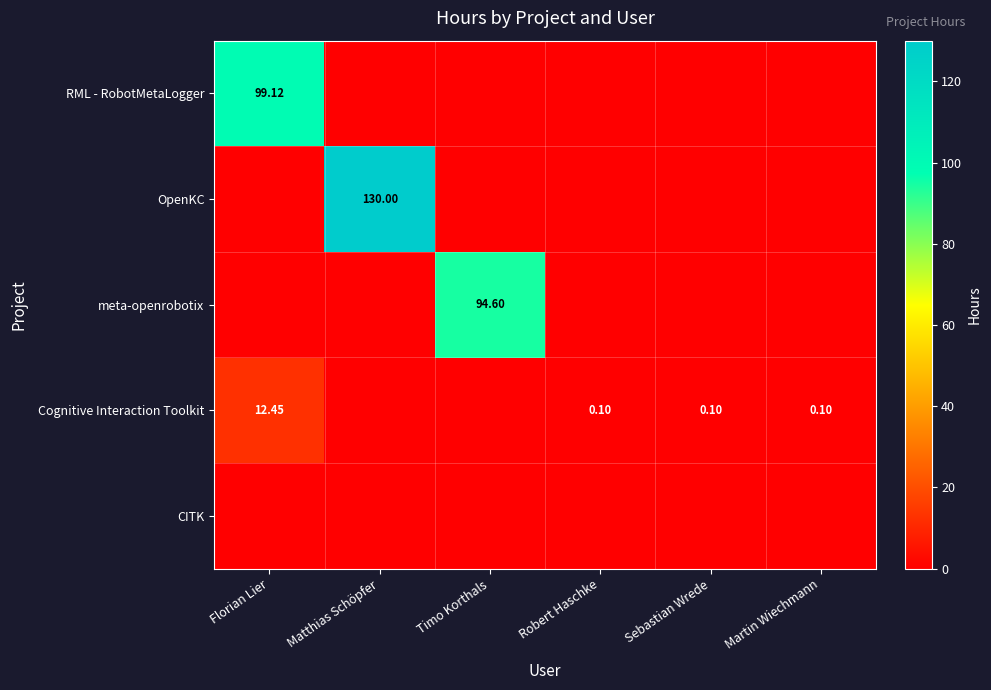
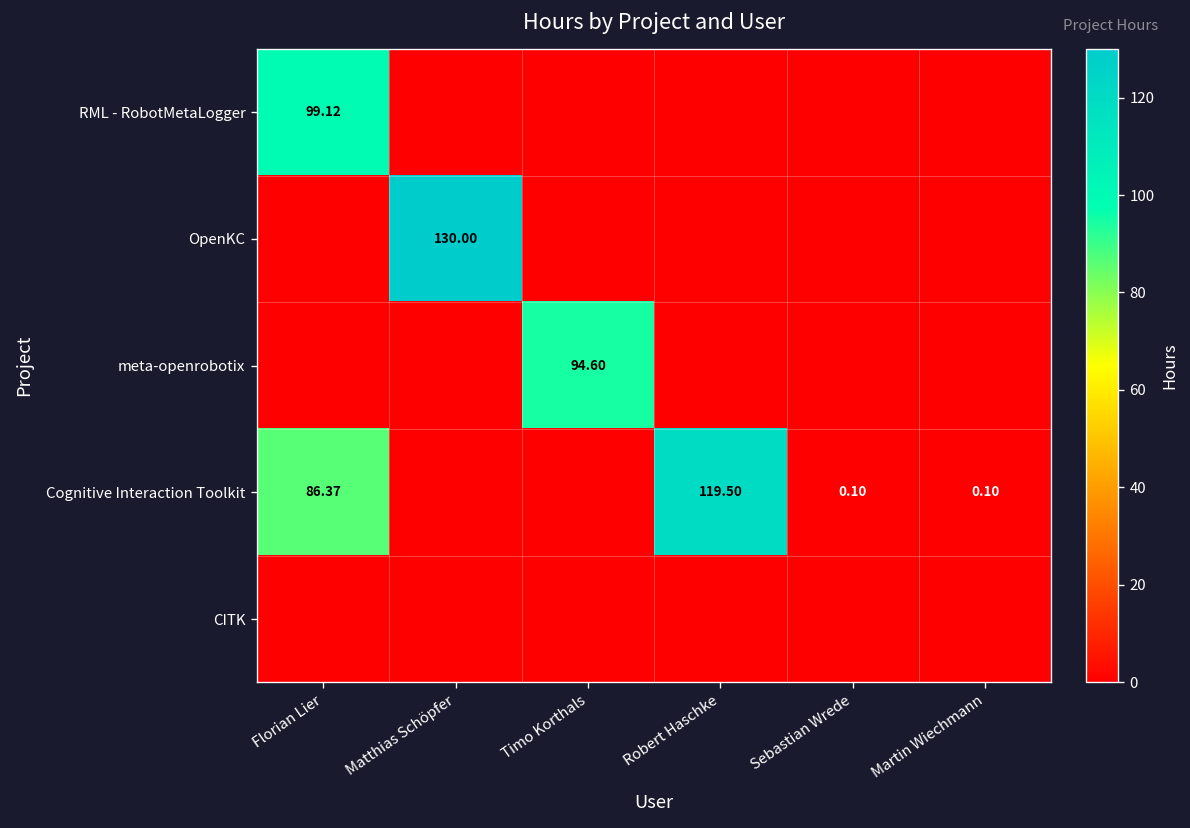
Cognitive Interaction Toolkit, Florian Lier: 12.45 -> 86.37
Cognitive Interaction Toolkit, Robert Haschke: 0.10 -> 119.50
